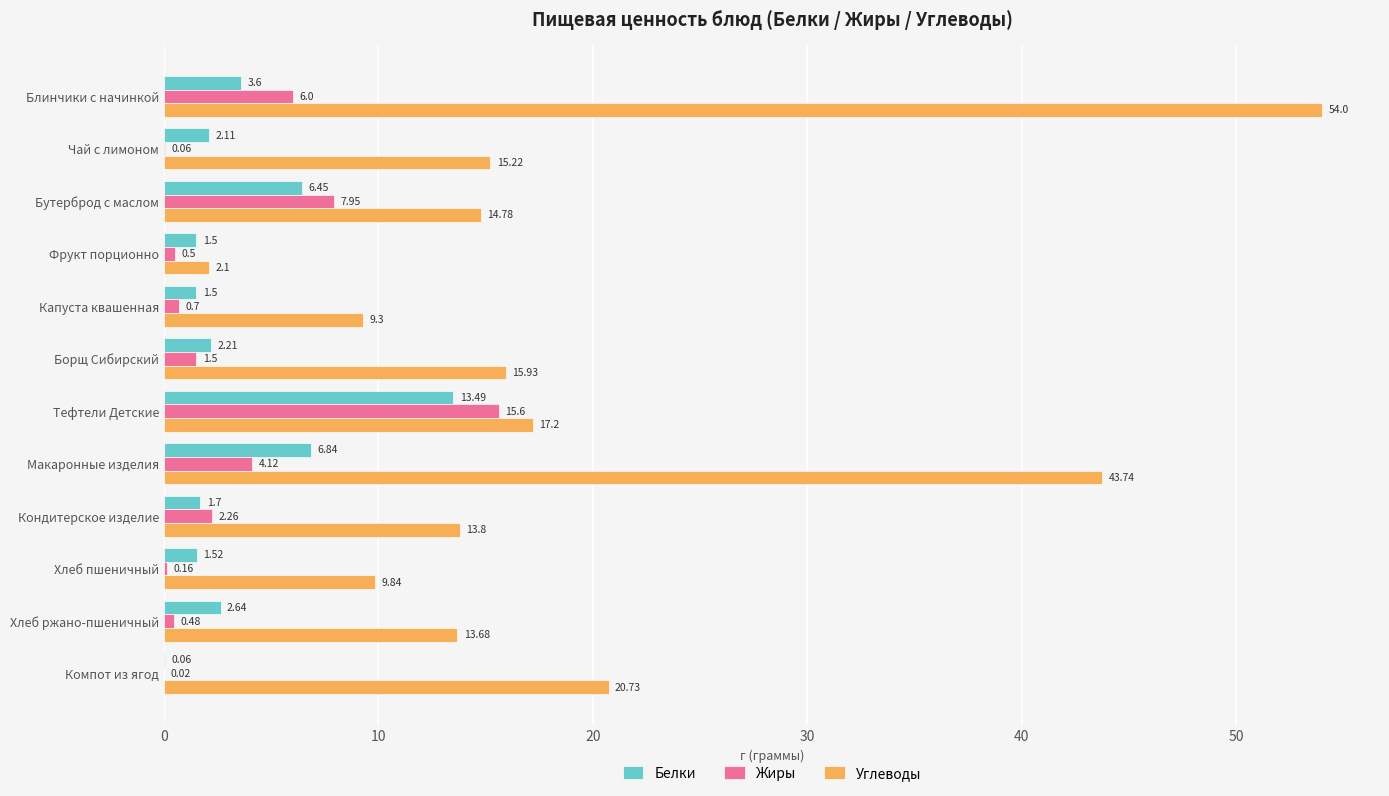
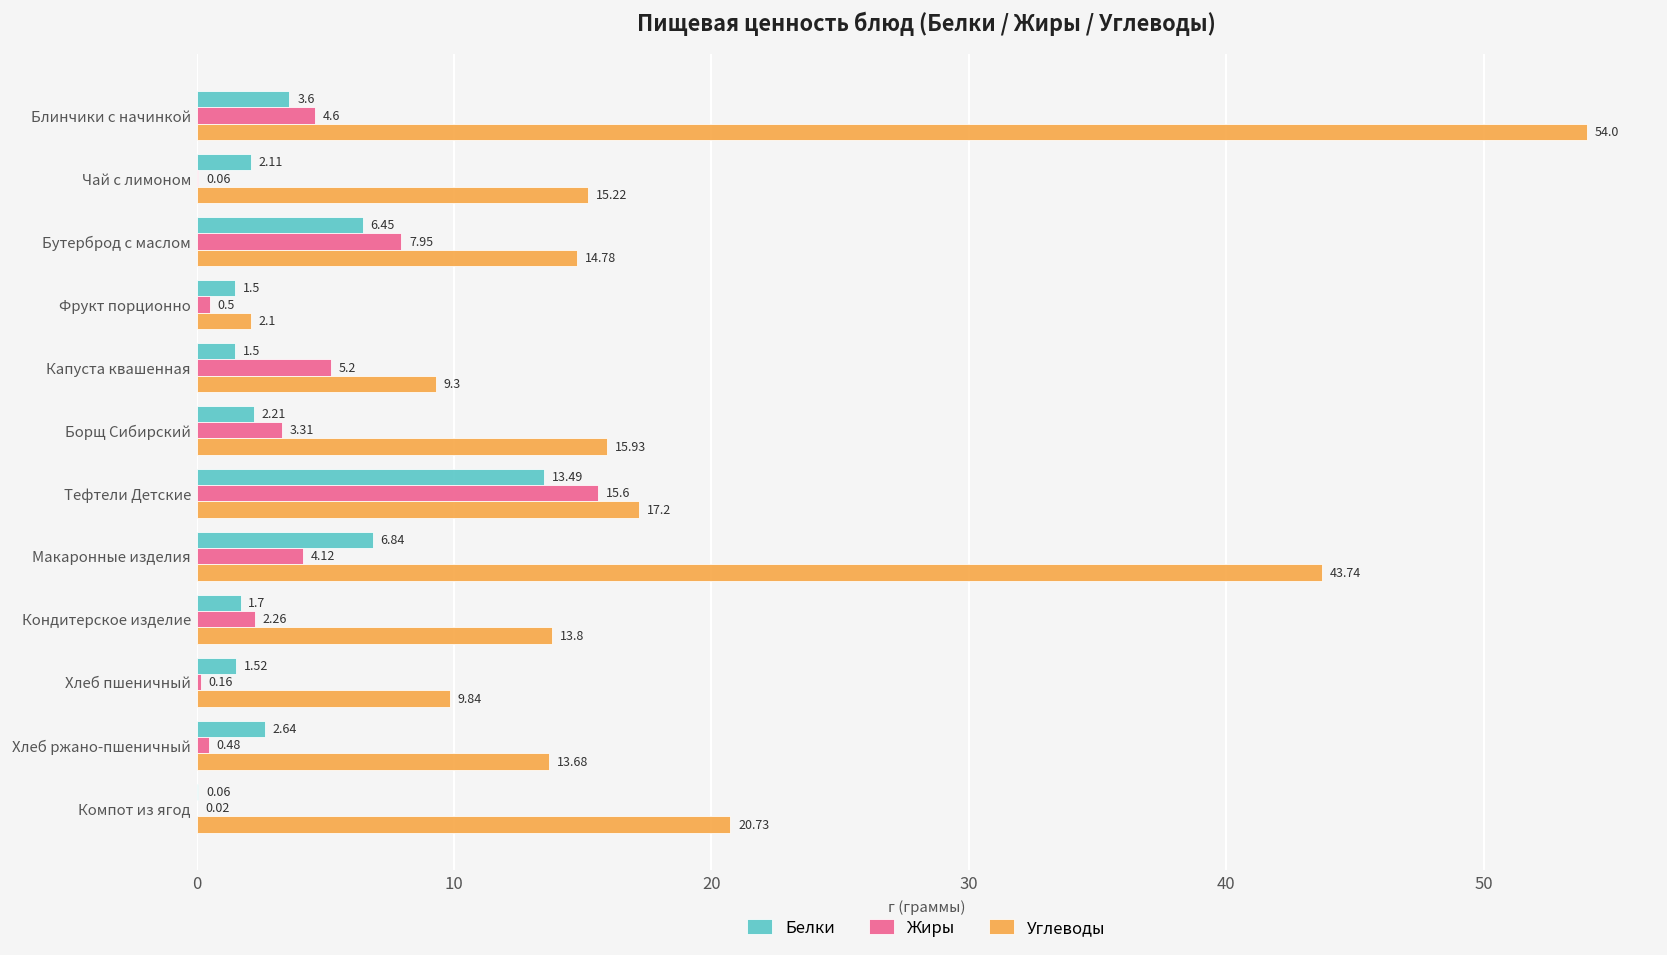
Жиры, Блинчики с начинкой: 6.0 -> 4.6
Жиры, Капуста квашенная: 0.7 -> 5.2
Жиры, Борщ Сибирский: 1.5 -> 3.31
